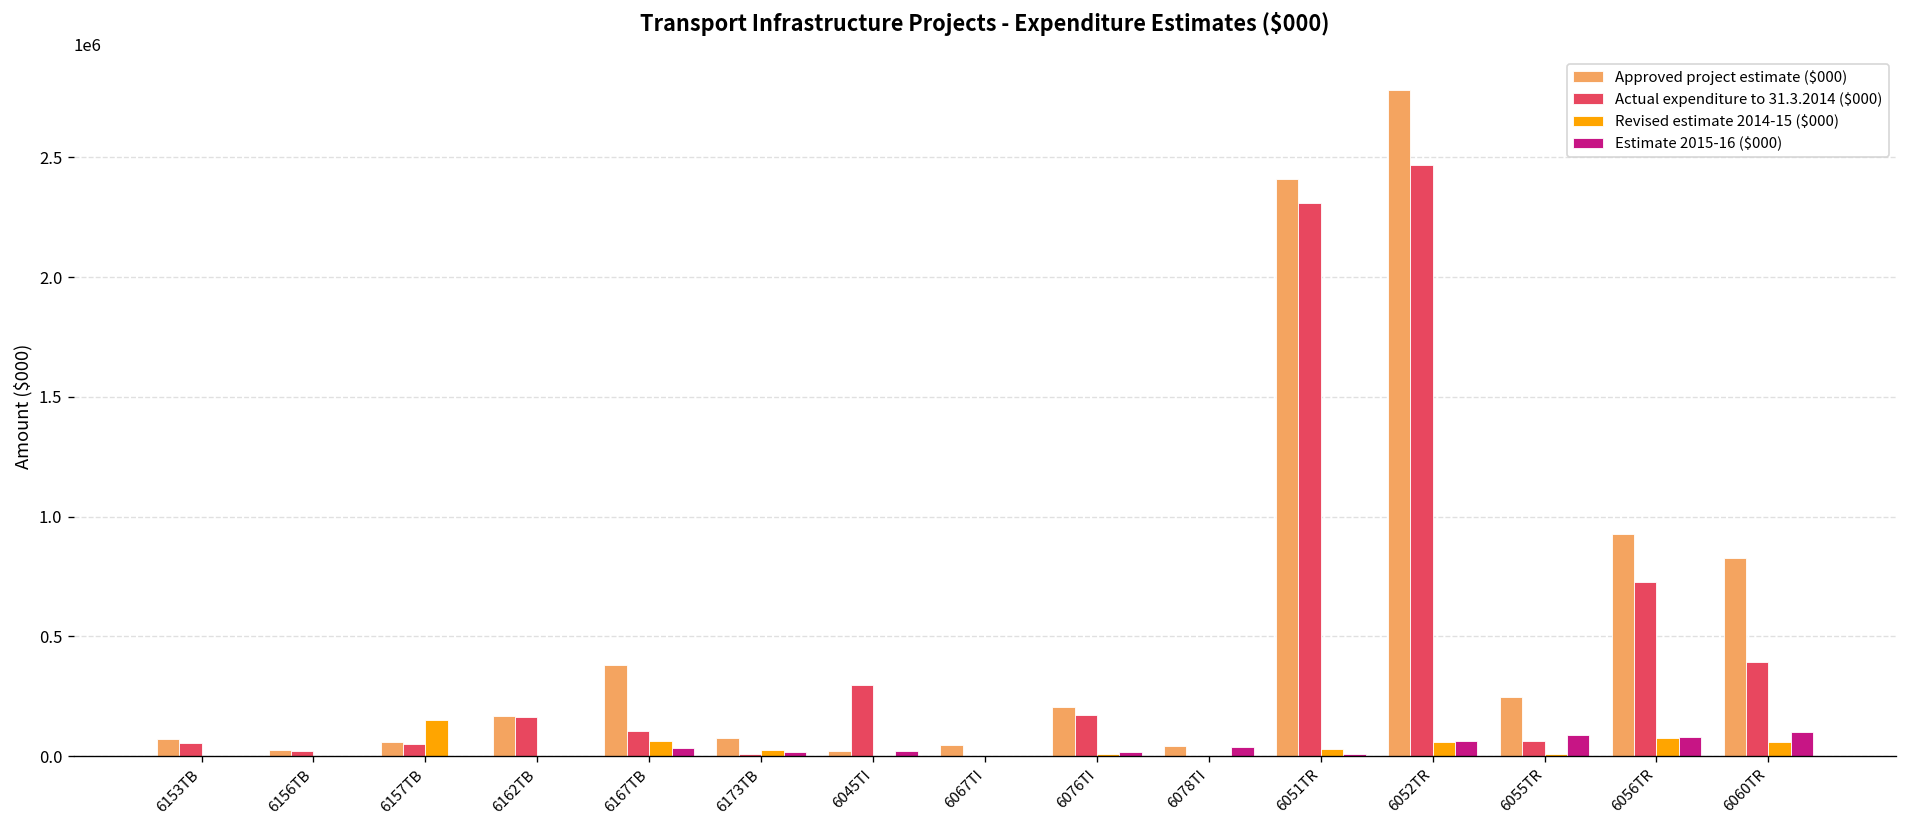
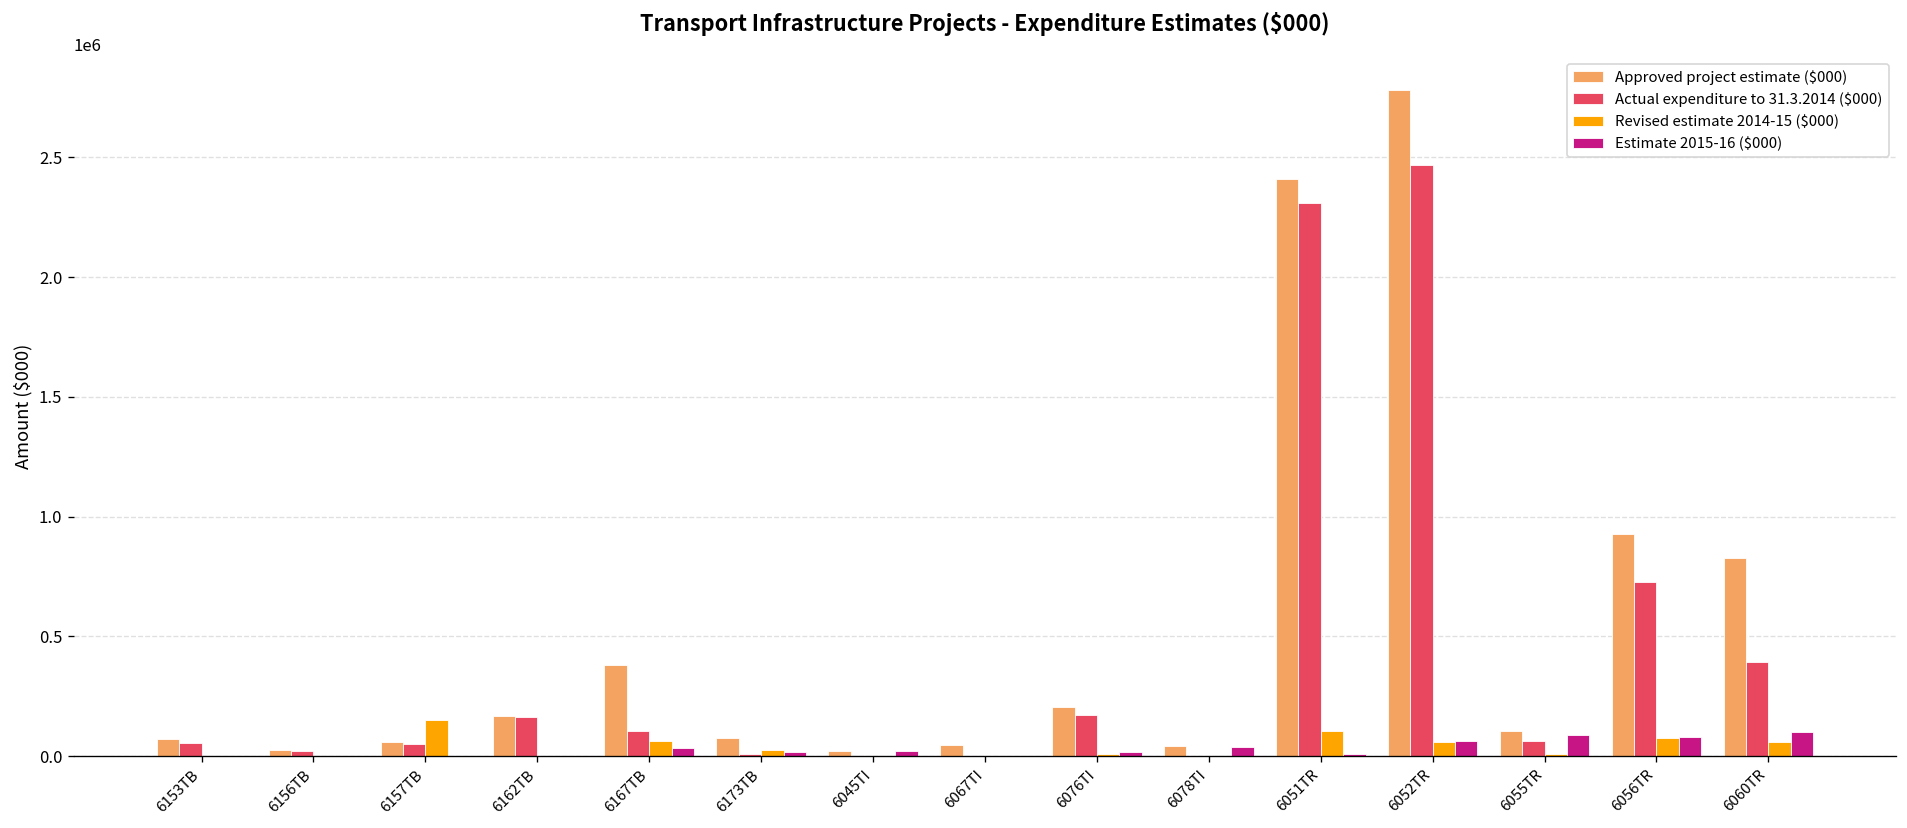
Actual expenditure to 31.3.2014 ($000), 6045TI: 300000 -> 0
Revised estimate 2014-15 ($000), 6051TR: 30000 -> 110000
Approved project estimate ($000), 6055TR: 250000 -> 100000
